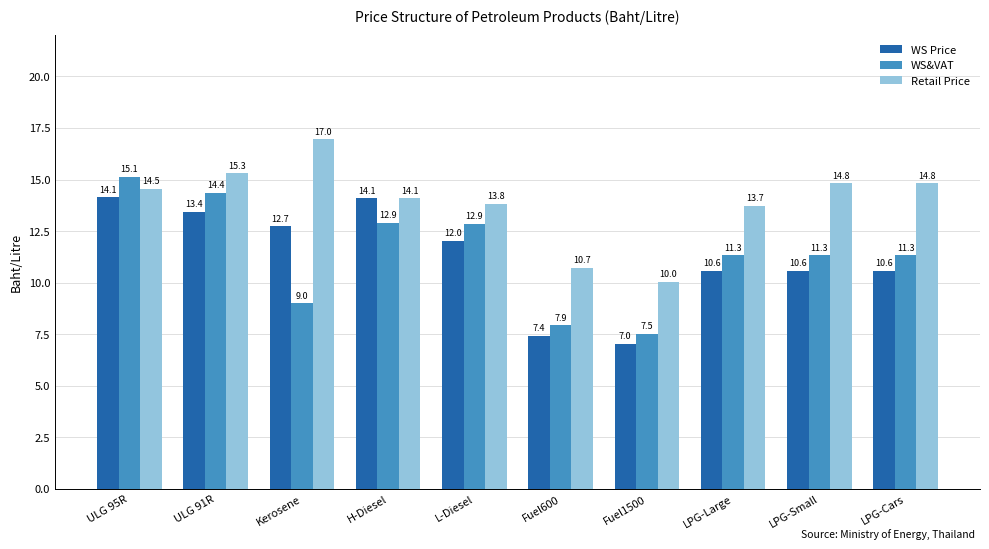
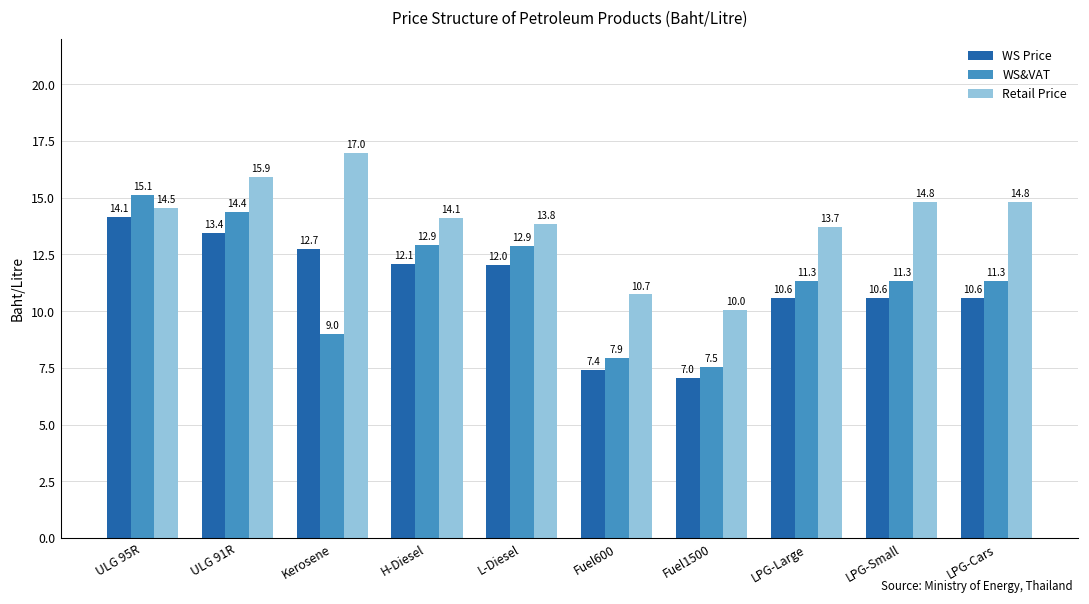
Retail Price, ULG 91R: 15.3 -> 15.9
WS Price, H-Diesel: 14.1 -> 12.1
